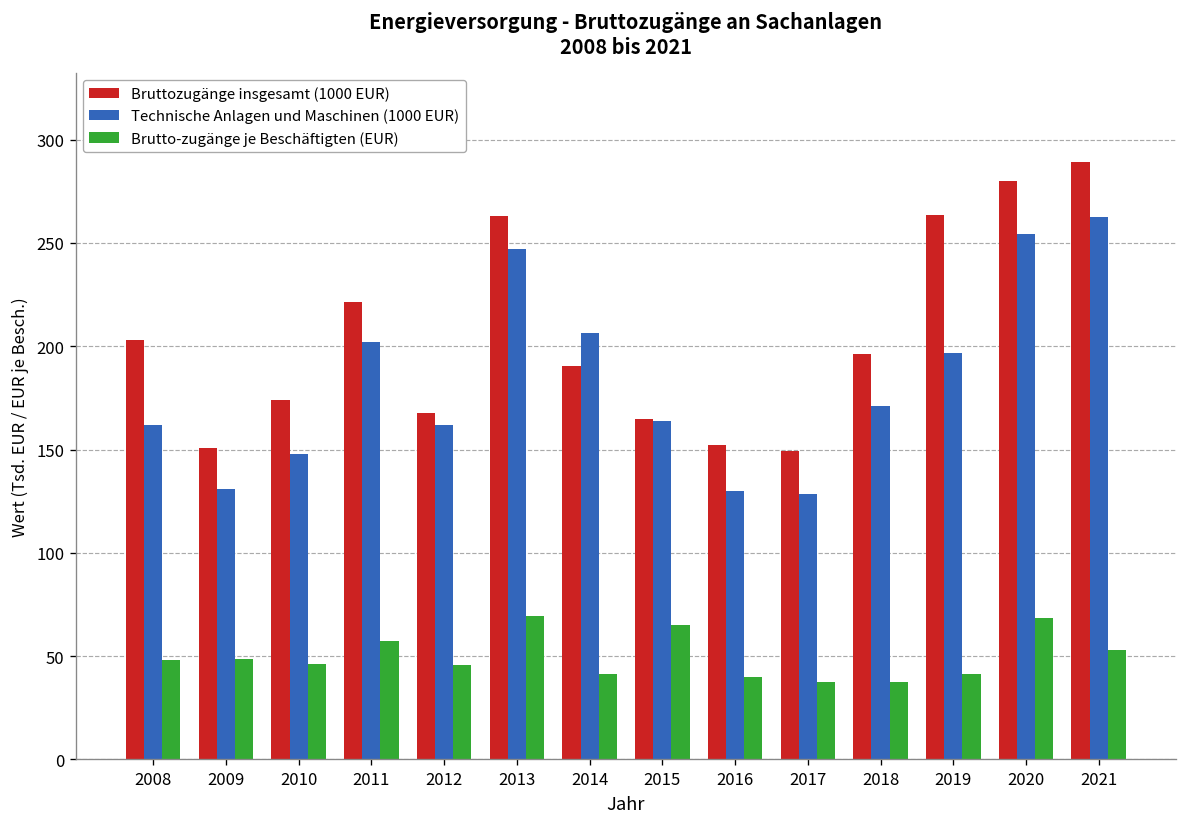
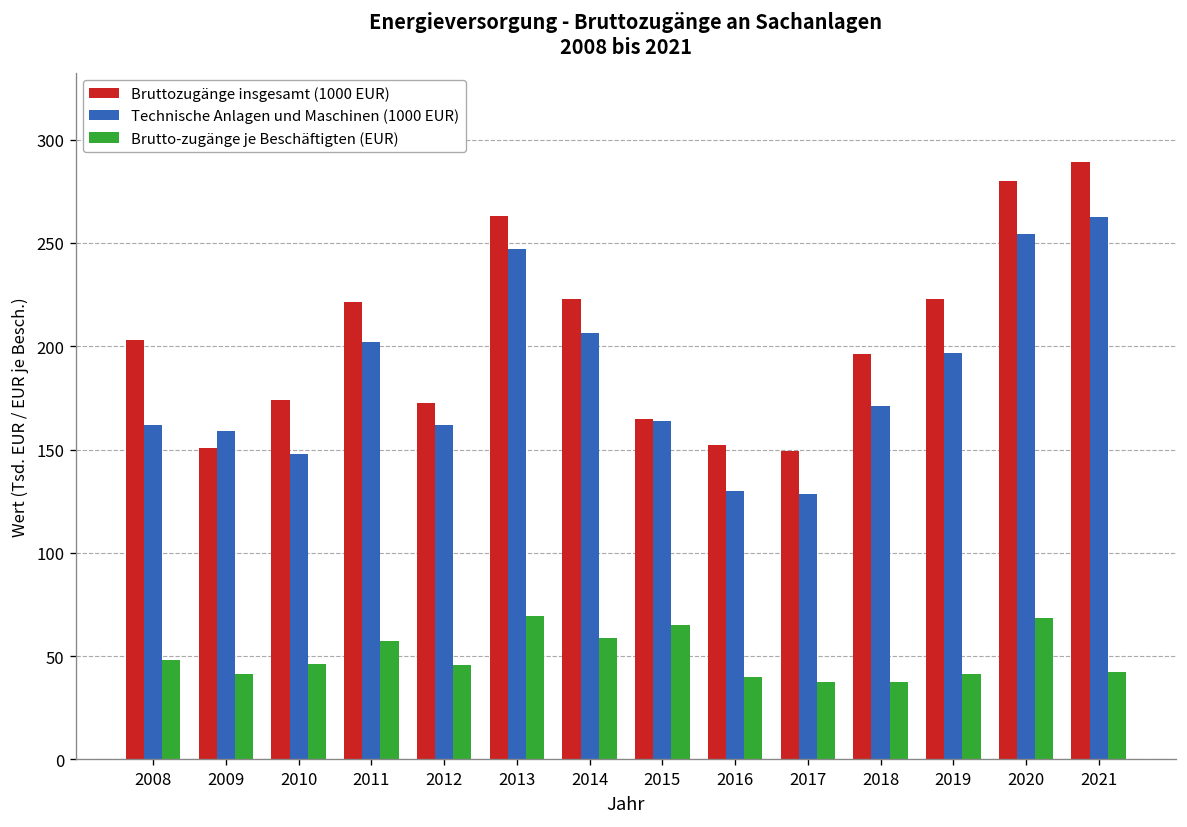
Technische Anlagen und Maschinen (1000 EUR), 2009: 131 -> 159
Brutto-zugänge je Beschäftigten (EUR), 2009: 49 -> 41
Bruttozugänge insgesamt (1000 EUR), 2012: 168 -> 173
Bruttozugänge insgesamt (1000 EUR), 2014: 190 -> 223
Brutto-zugänge je Beschäftigten (EUR), 2014: 41 -> 59
Bruttozugänge insgesamt (1000 EUR), 2019: 264 -> 223
Brutto-zugänge je Beschäftigten (EUR), 2021: 53 -> 42
